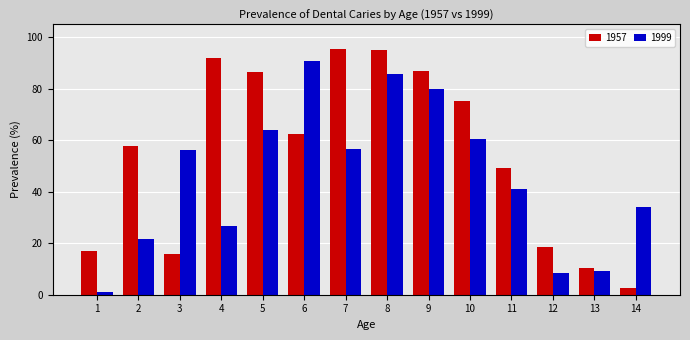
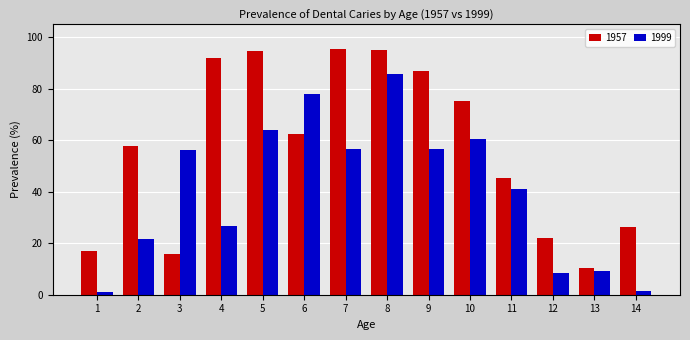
1957, 5: 86 -> 95
1999, 6: 91 -> 78
1999, 9: 80 -> 57
1957, 11: 49 -> 45
1957, 12: 19 -> 22
1957, 14: 3 -> 26
1999, 14: 34 -> 1
